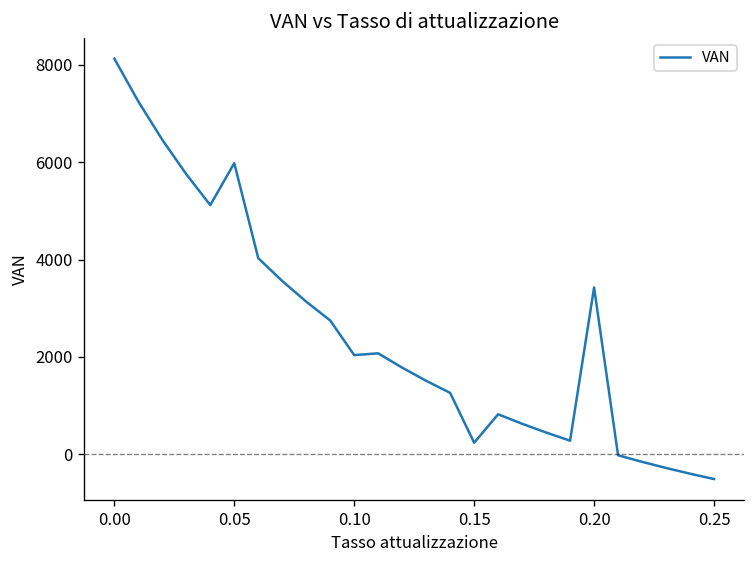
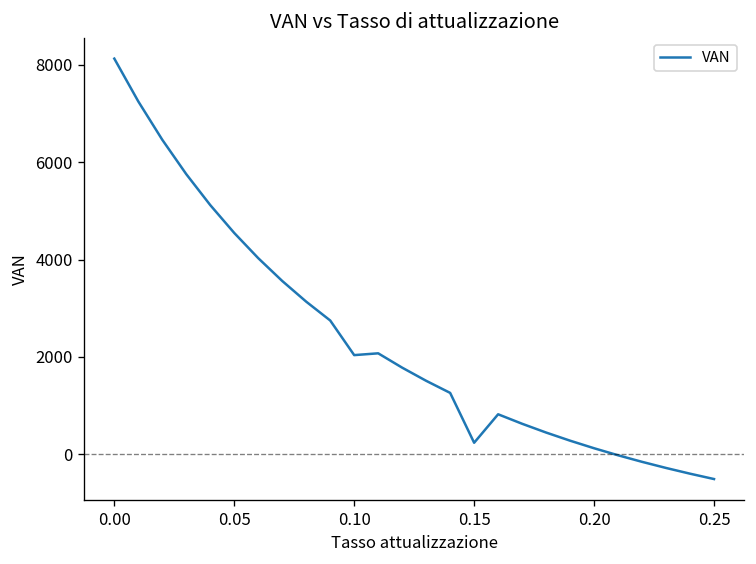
0.05: 6000 -> 4500
0.20: 3400 -> 100
